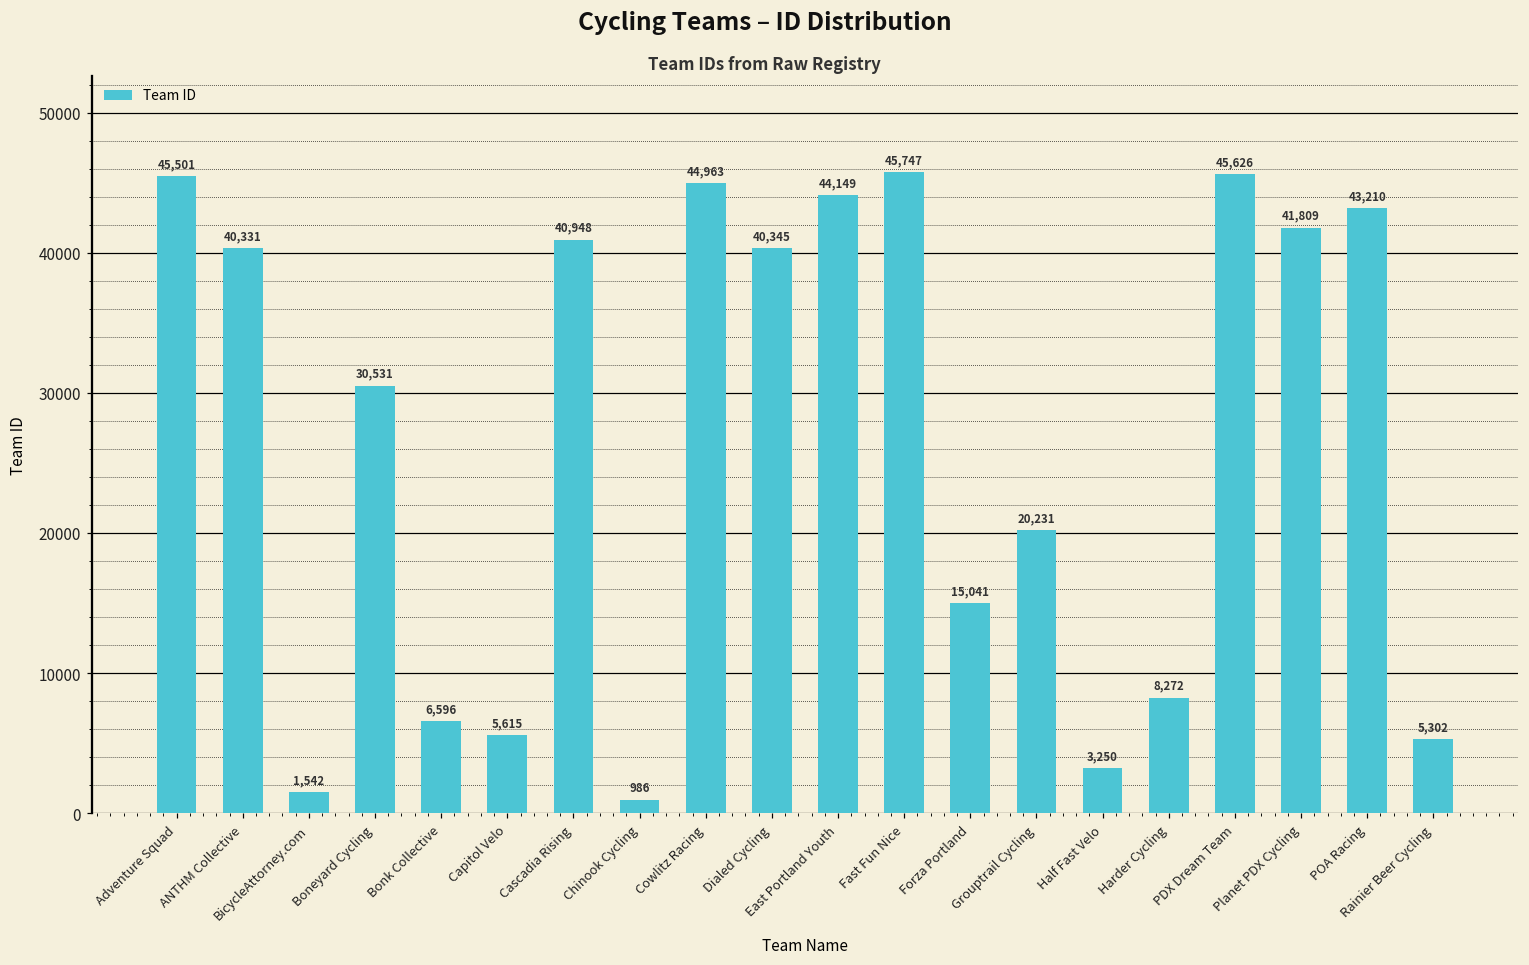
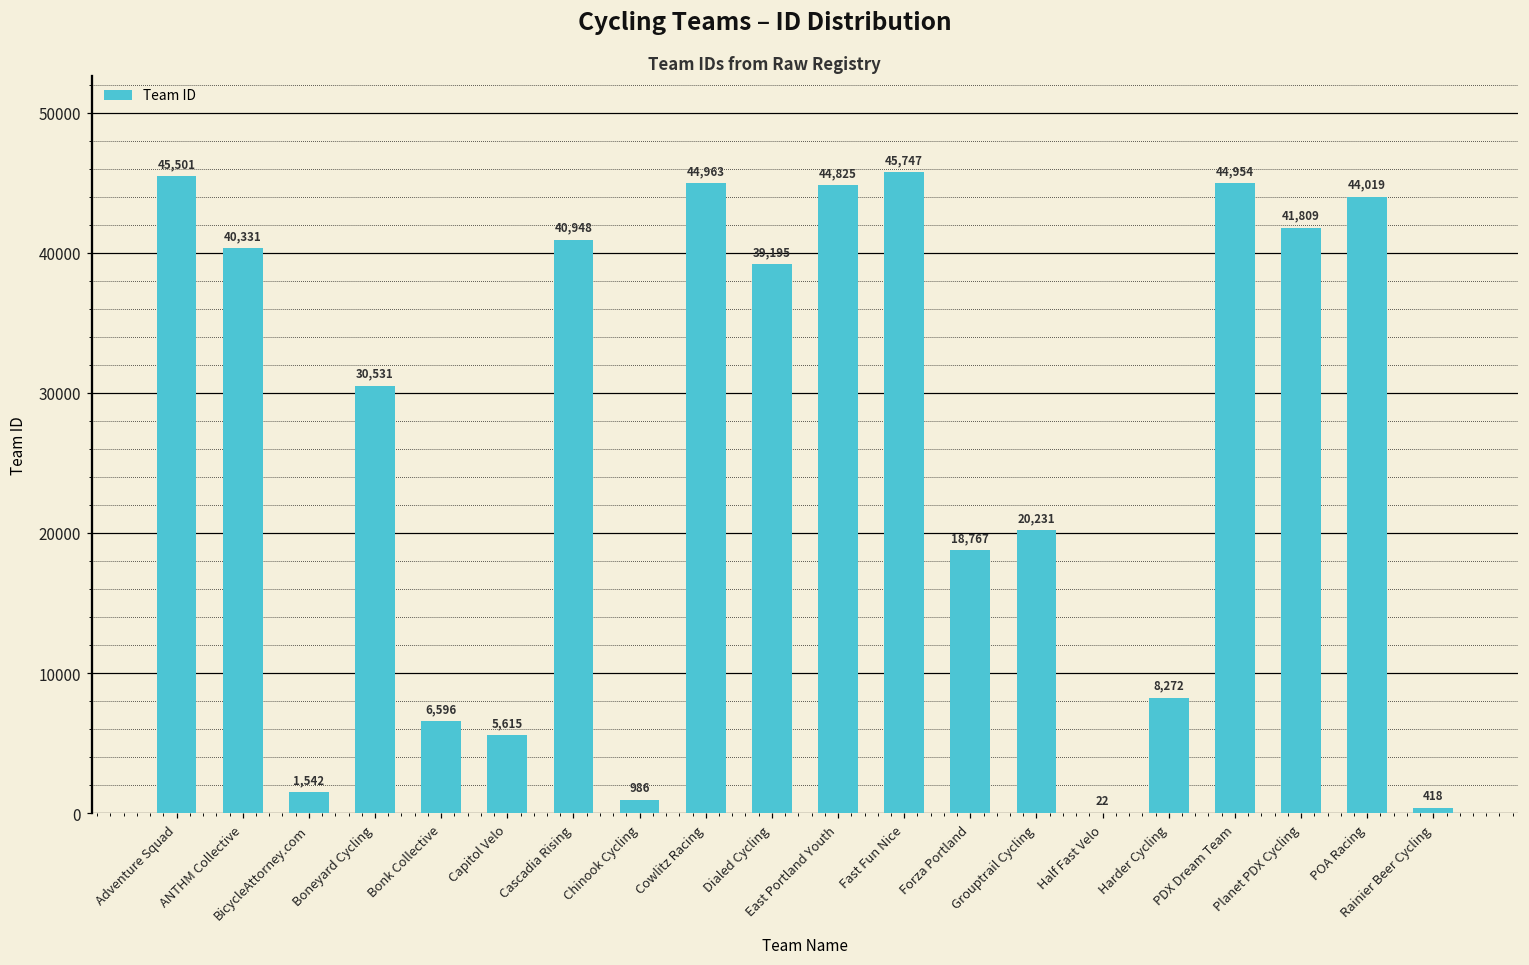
Dialed Cycling: 40,345 -> 39,195
East Portland Youth: 44,149 -> 44,825
Forza Portland: 15,041 -> 18,767
Half Fast Velo: 3,250 -> 22
PDX Dream Team: 45,626 -> 44,954
POA Racing: 43,210 -> 44,019
Rainier Beer Cycling: 5,302 -> 418
